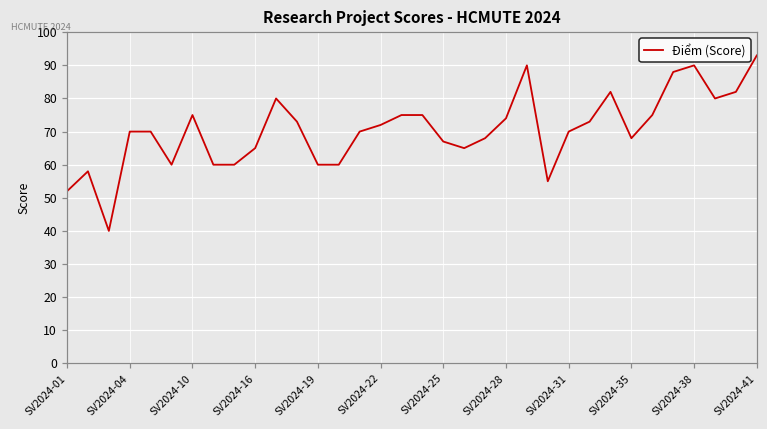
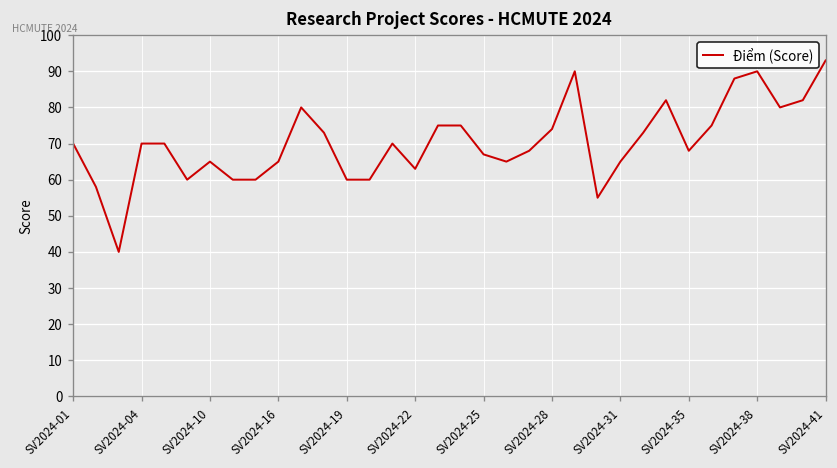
SV2024-01: 52 -> 70
SV2024-10: 75 -> 65
SV2024-22: 72 -> 63
SV2024-31: 70 -> 65
